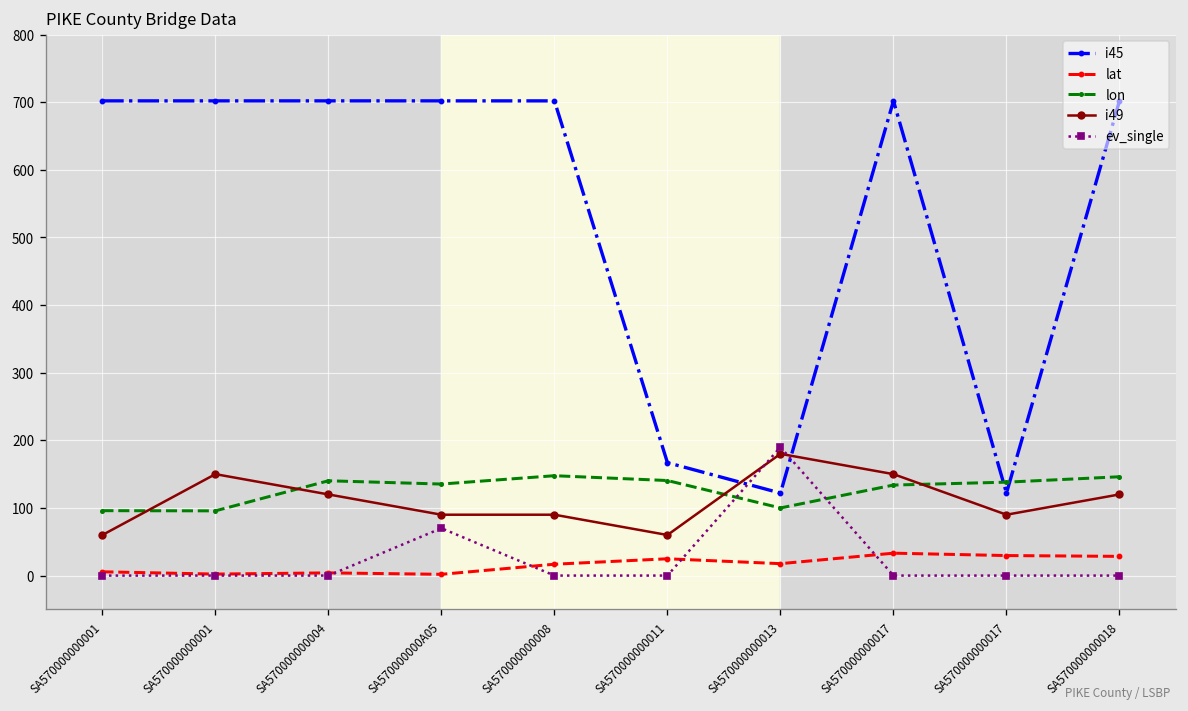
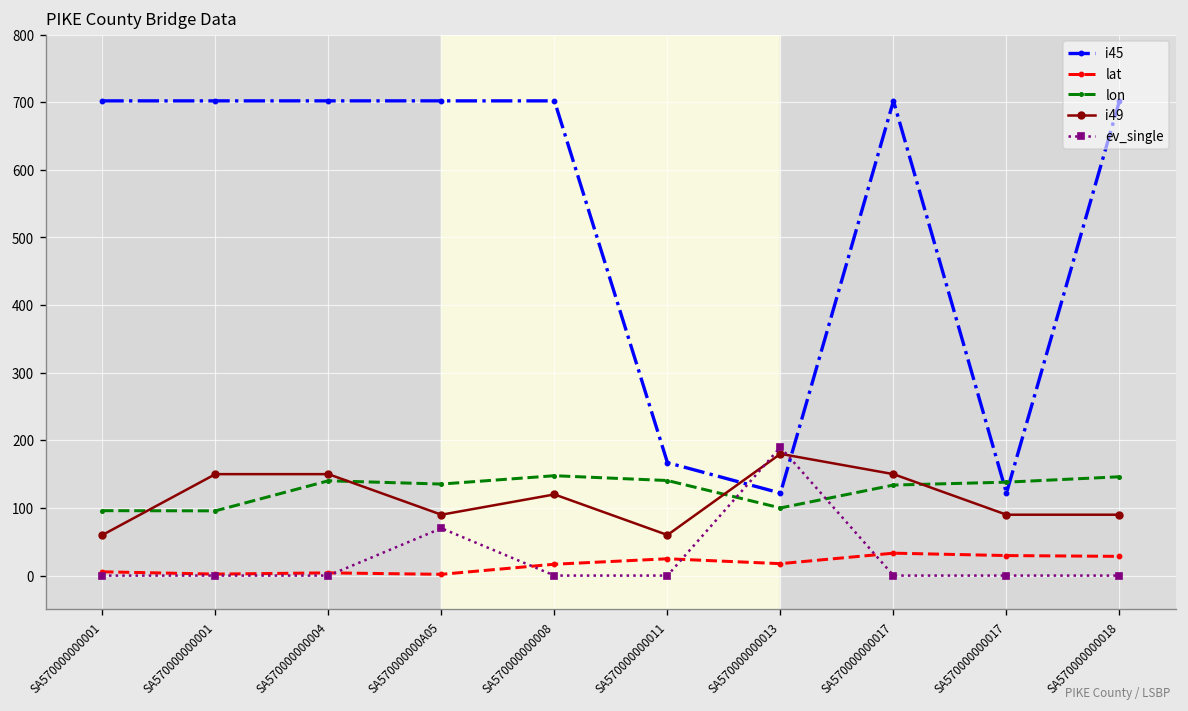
i49, SA570000000004: 120 -> 150
i49, SA570000000008: 90 -> 120
i49, SA570000000018: 120 -> 90
